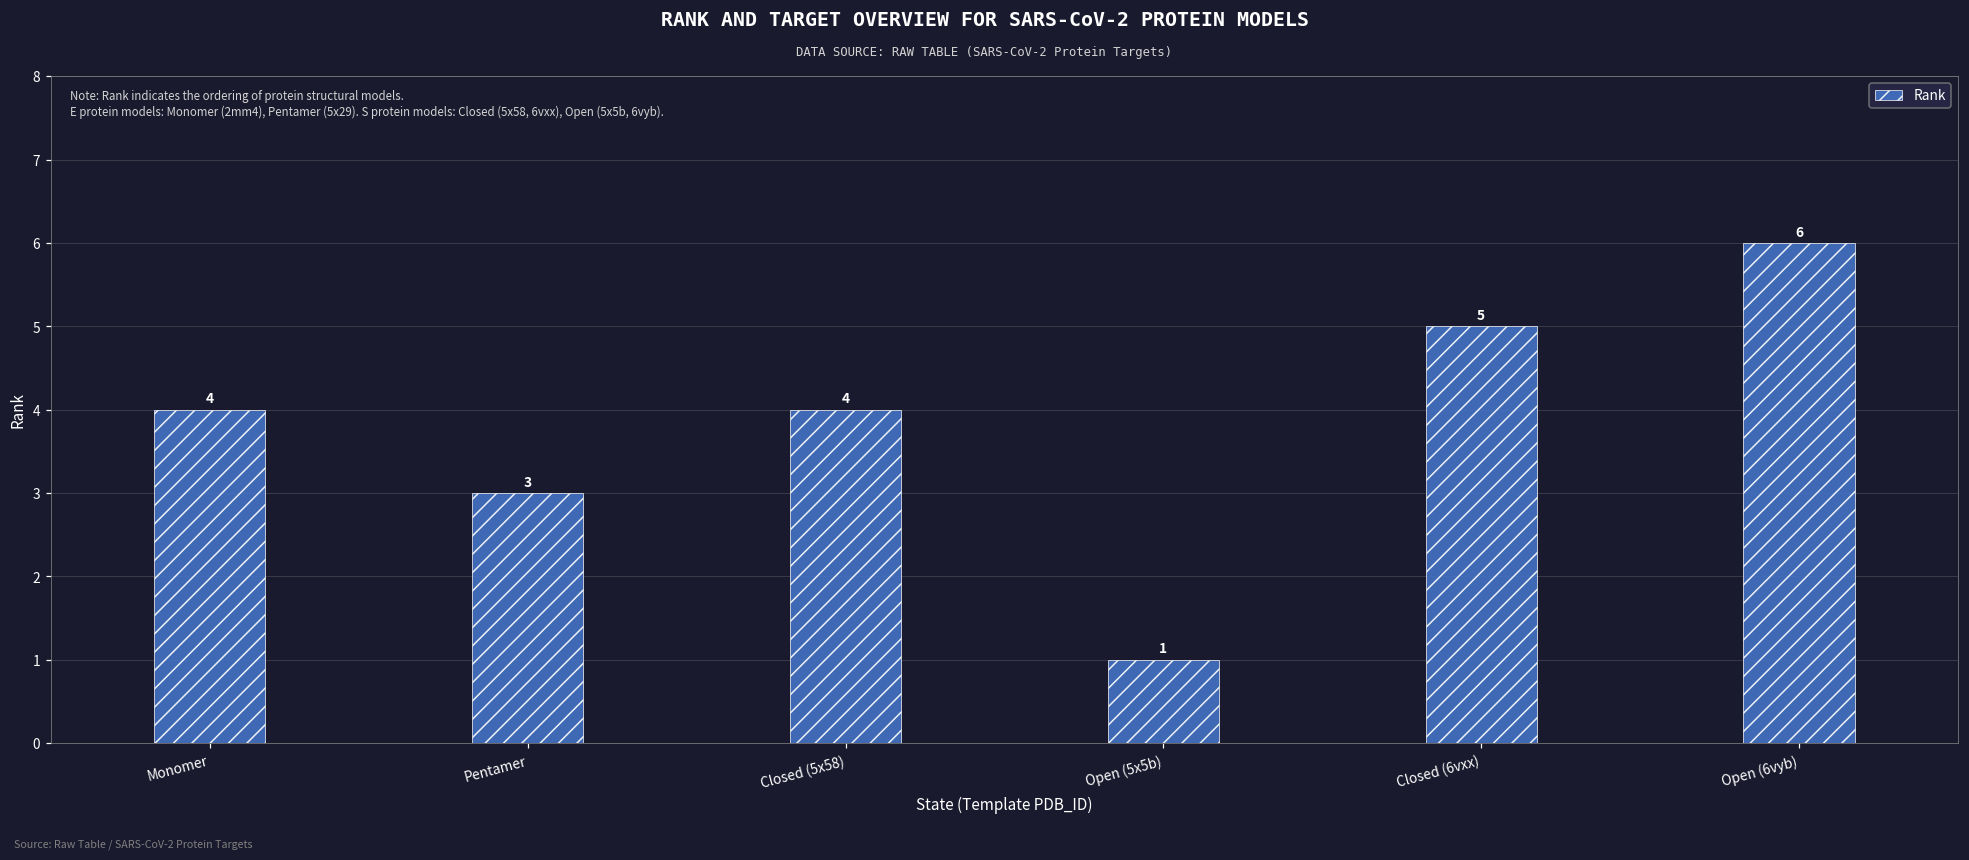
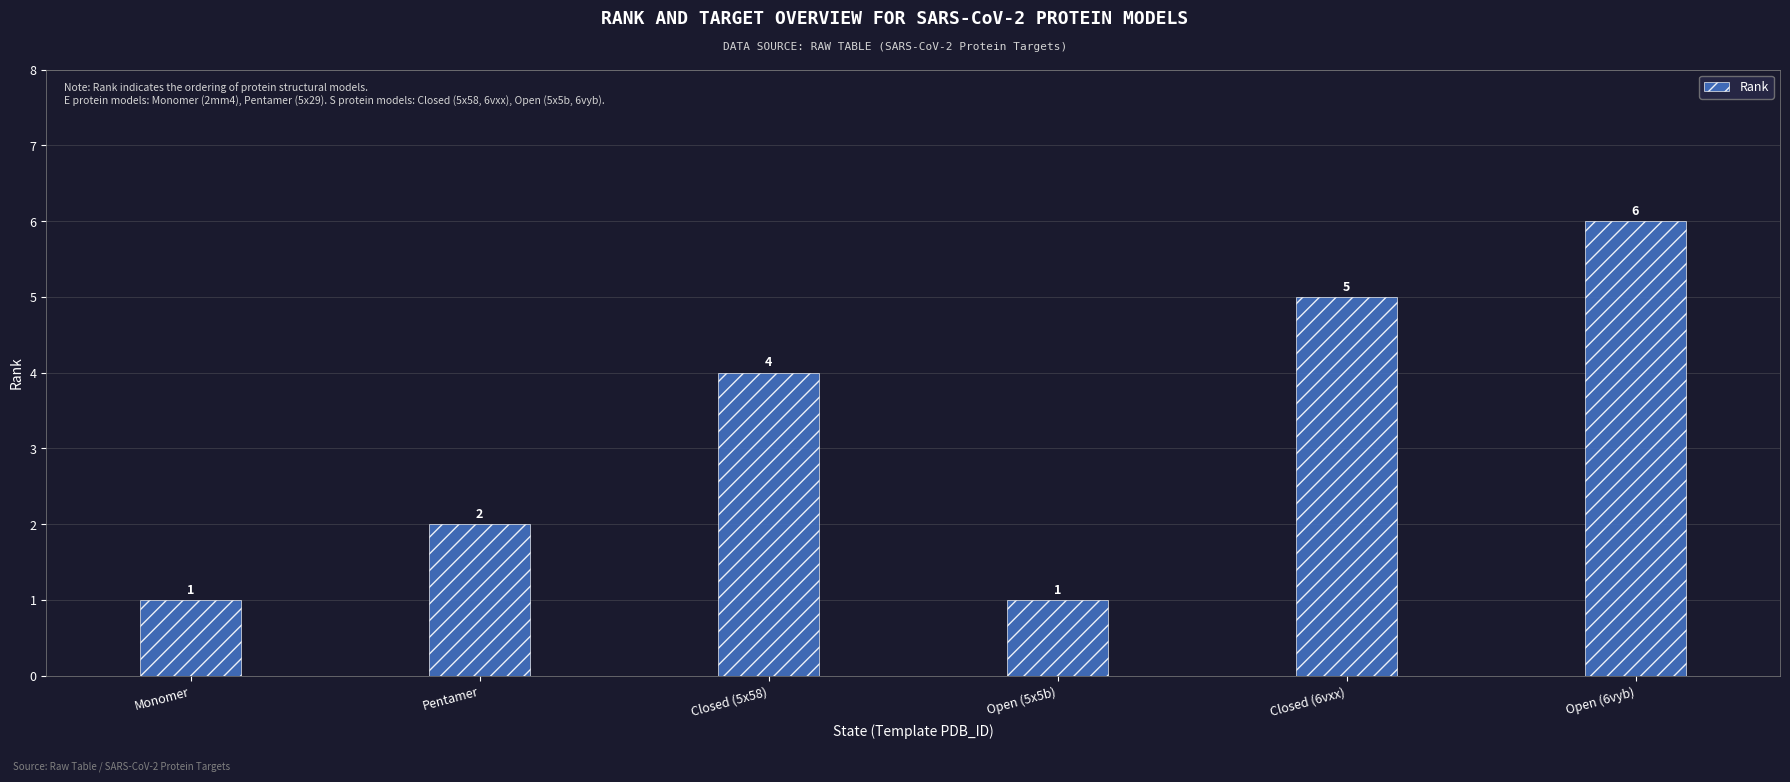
Monomer: 4 -> 1
Pentamer: 3 -> 2
